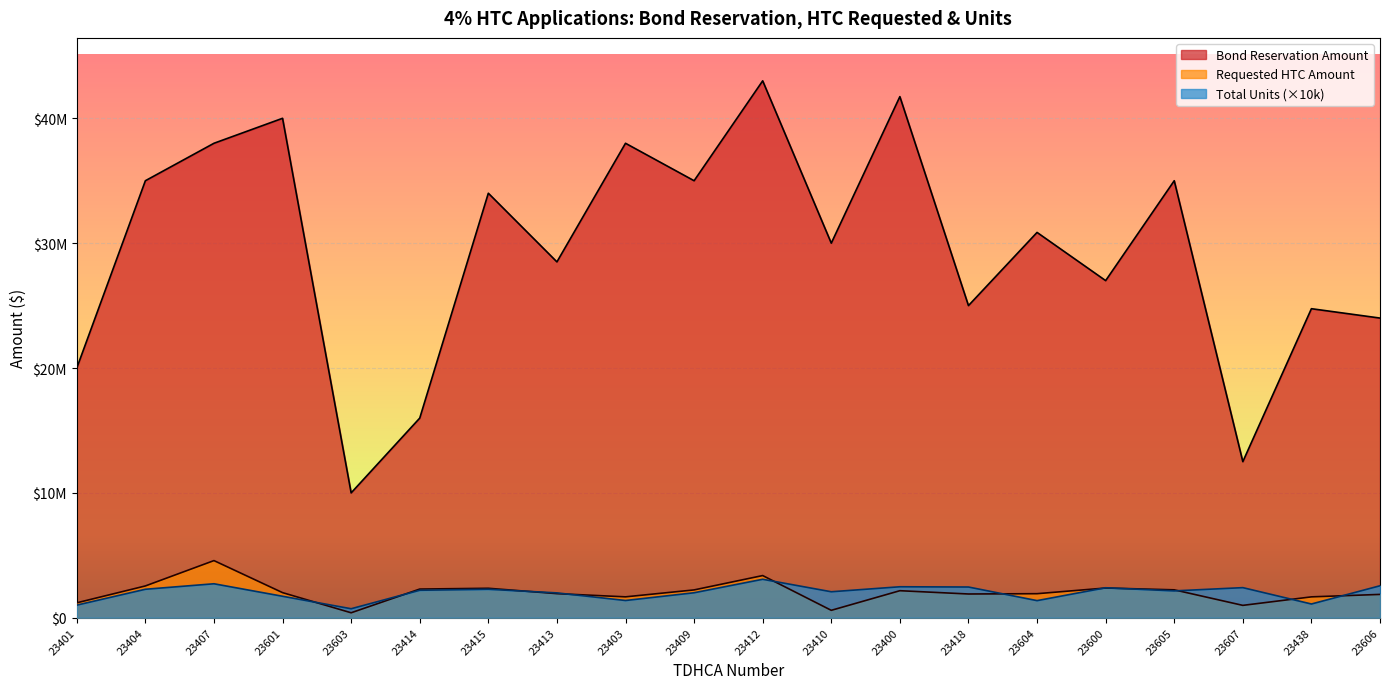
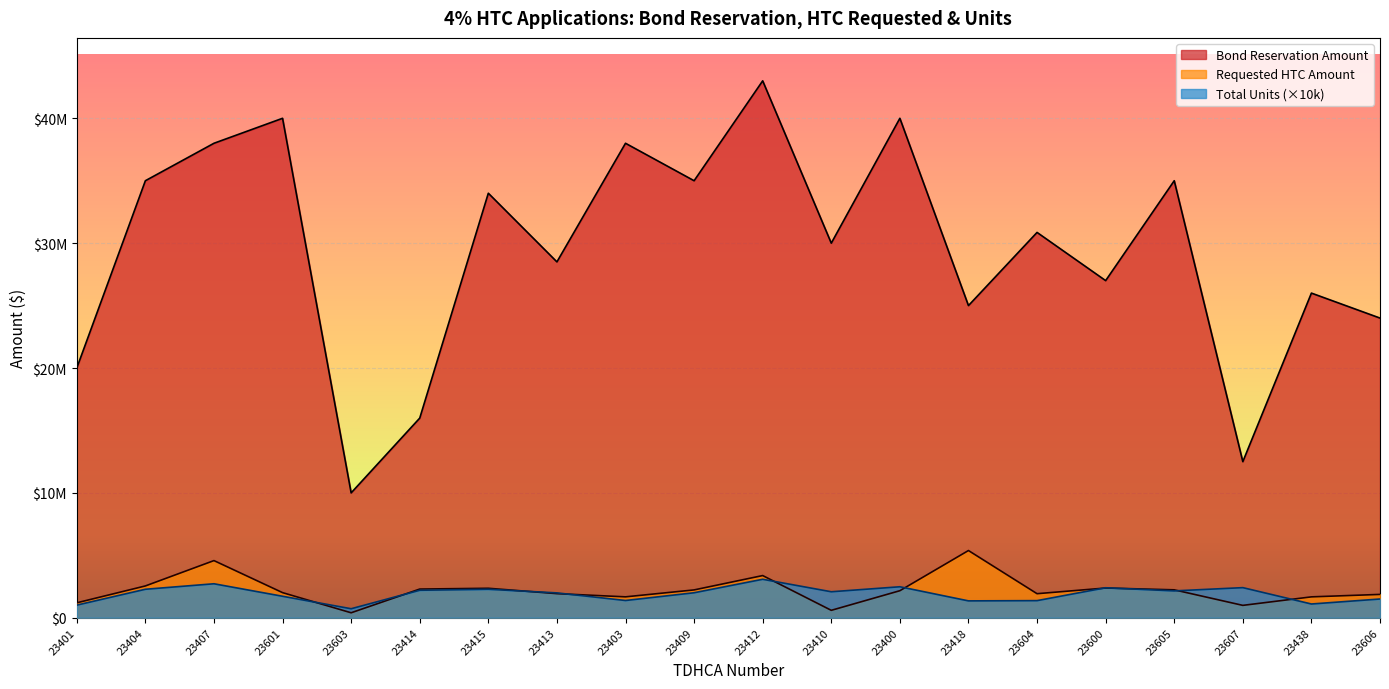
Bond Reservation Amount, 23400: $41700000 -> $40000000
Requested HTC Amount, 23418: $1900000 -> $5400000
Total Units (×10k), 23418: $2500000 -> $1400000
Bond Reservation Amount, 23438: $24800000 -> $26000000
Total Units (×10k), 23606: $2600000 -> $1500000
